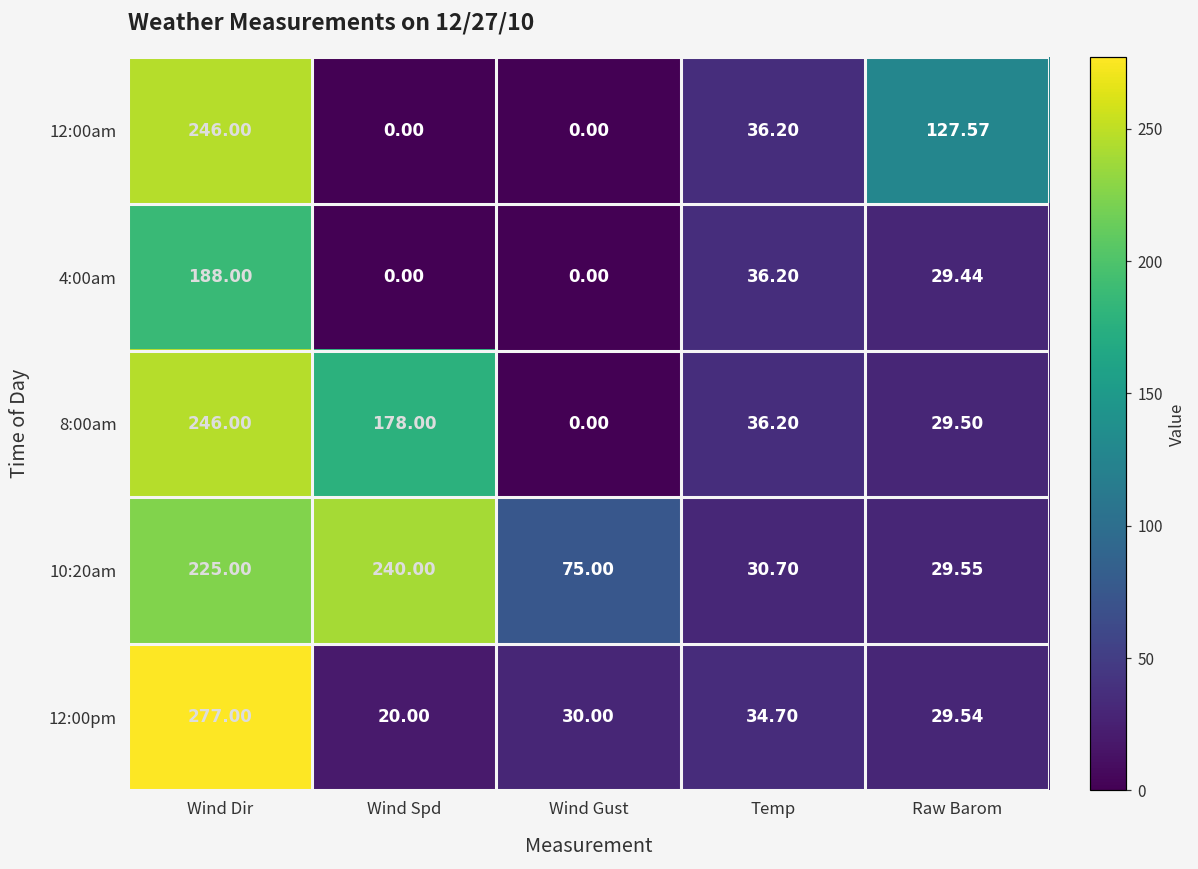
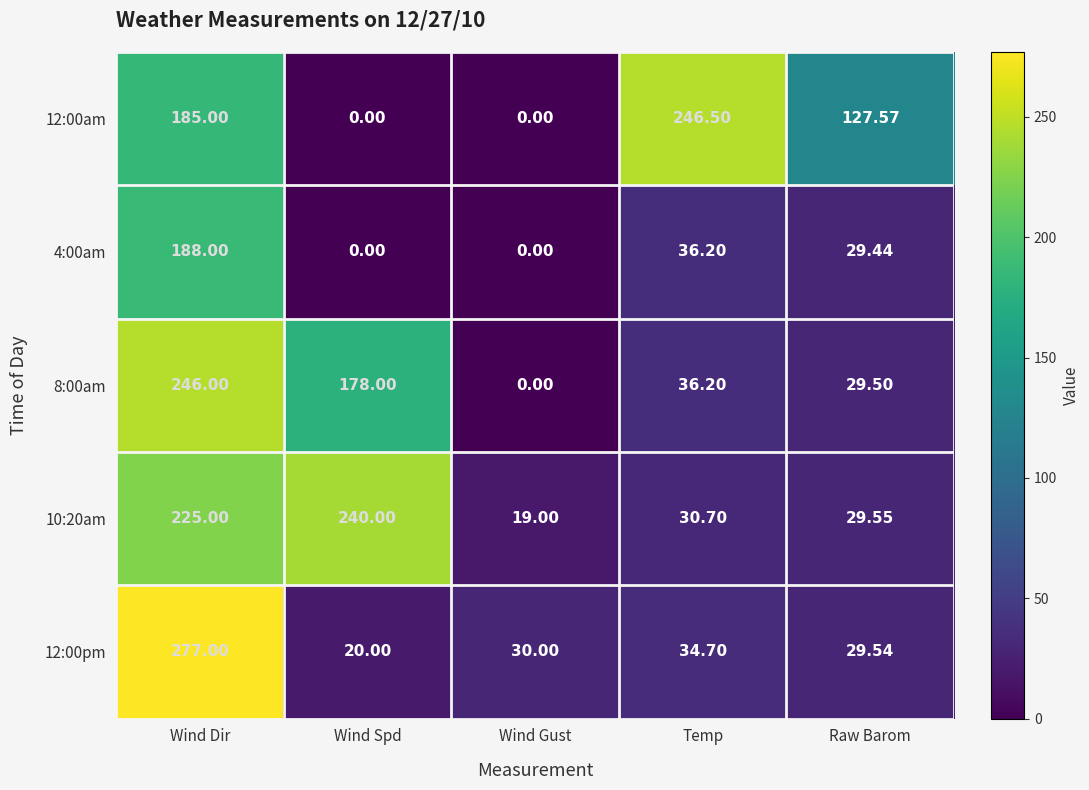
12:00am, Wind Dir: 246.00 -> 185.00
12:00am, Temp: 36.20 -> 246.50
10:20am, Wind Gust: 75.00 -> 19.00
